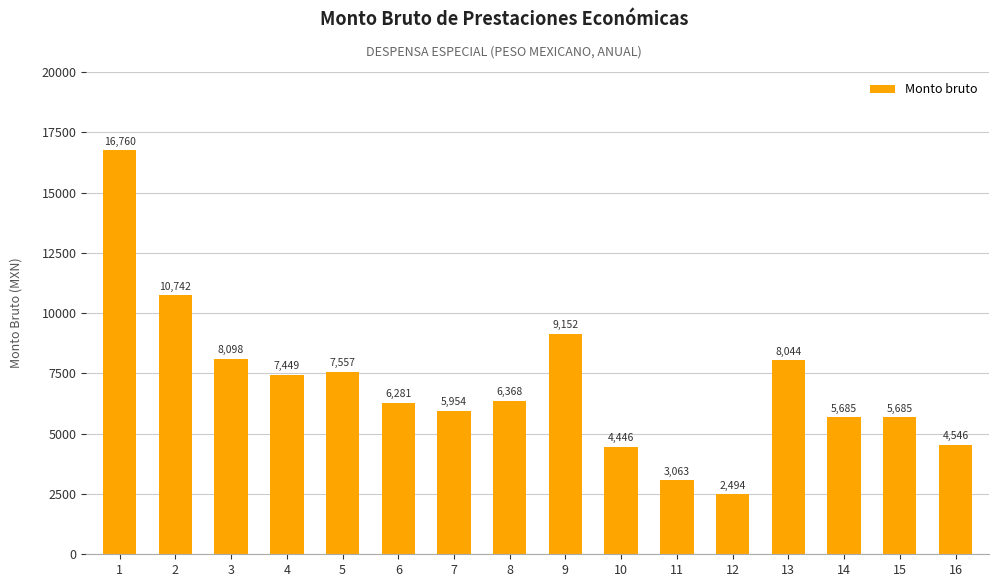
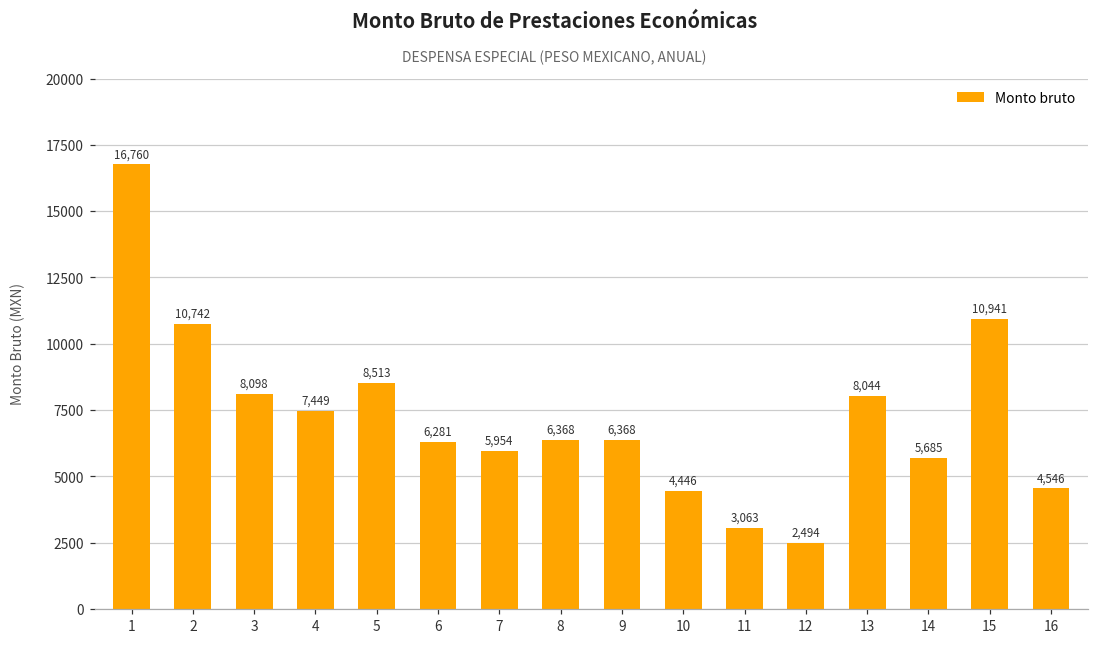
5: 7,557 -> 8,513
9: 9,152 -> 6,368
15: 5,685 -> 10,941
